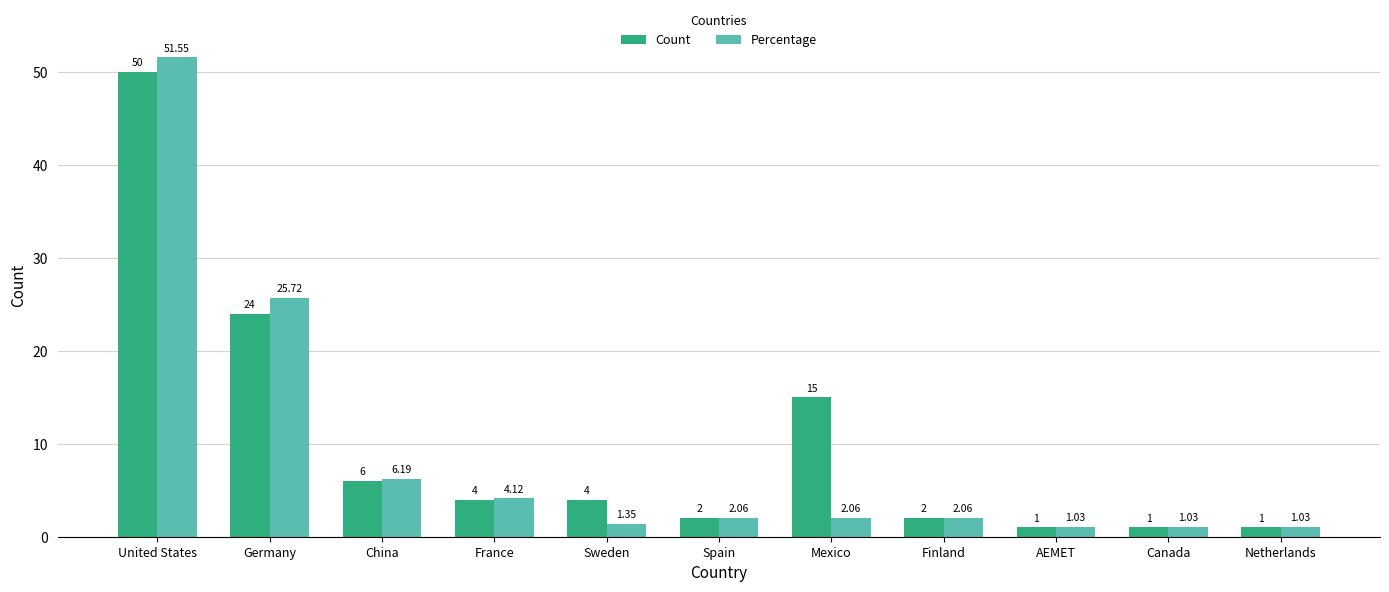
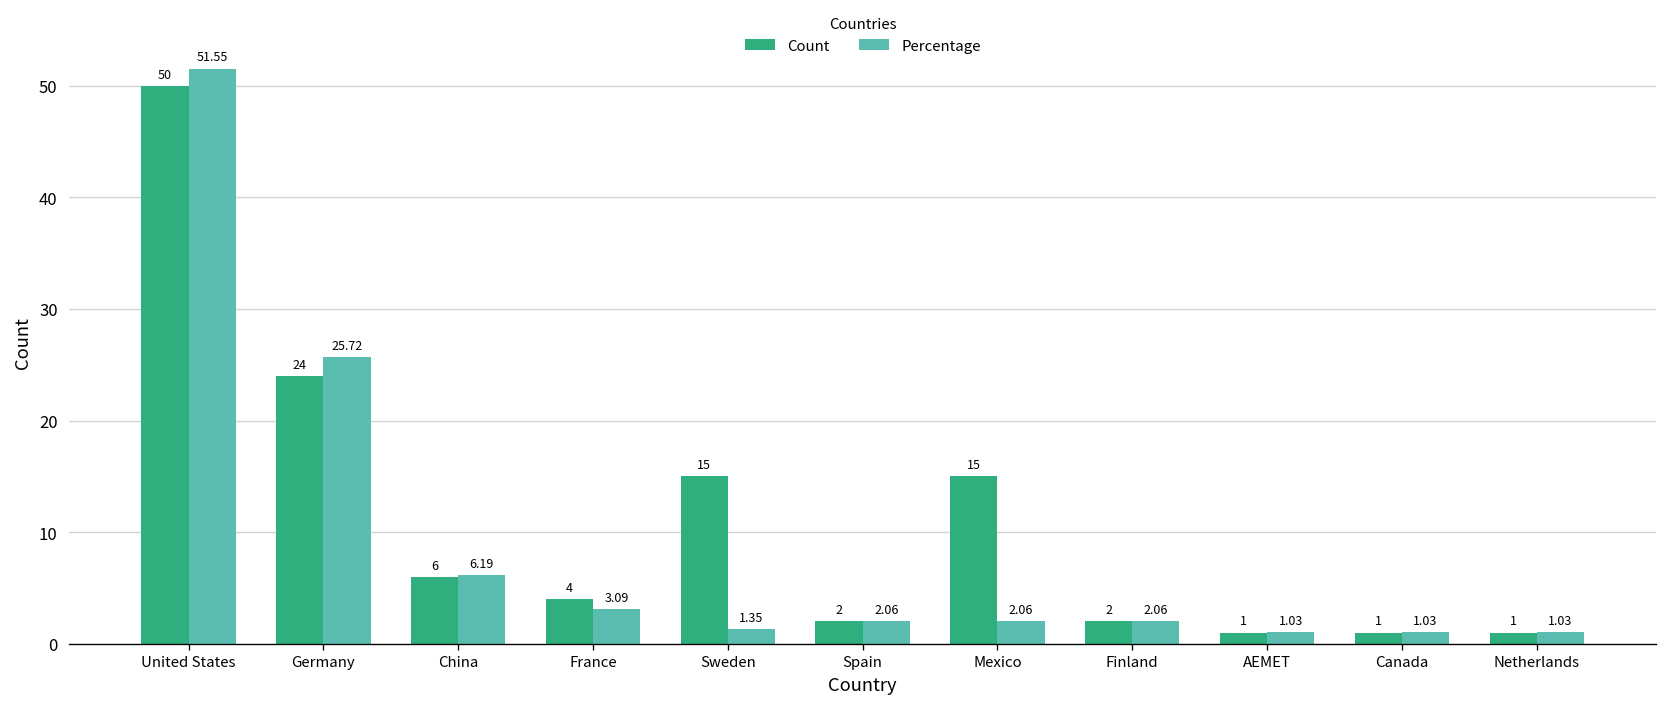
Percentage, France: 4.12 -> 3.09
Count, Sweden: 4 -> 15
